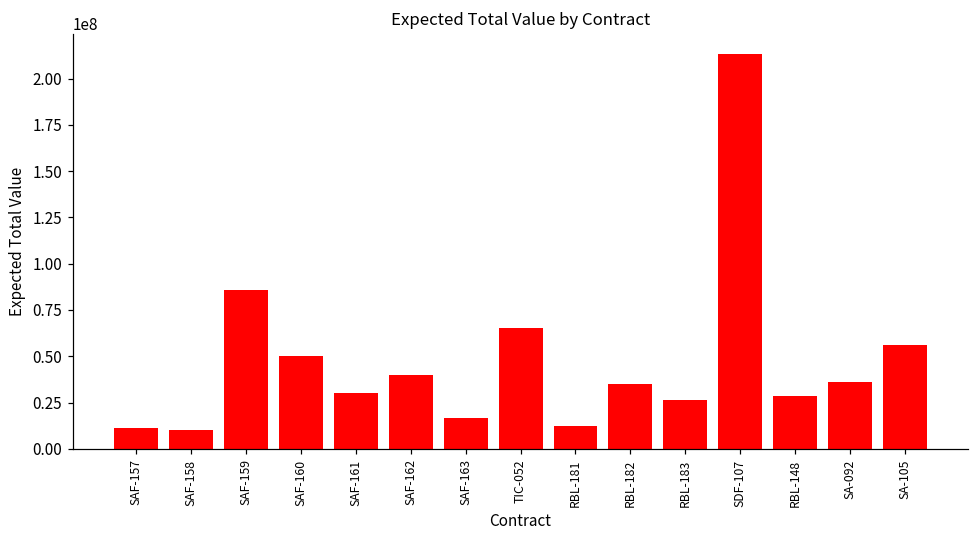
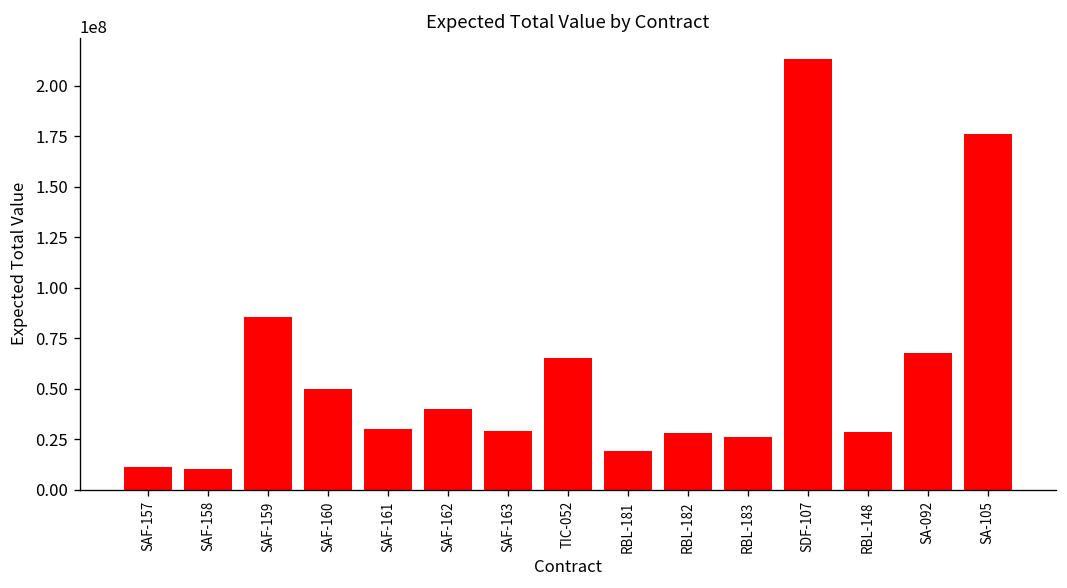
SAF-163: 16000000 -> 29000000
RBL-181: 12000000 -> 19000000
RBL-182: 35000000 -> 28000000
SA-092: 36000000 -> 67000000
SA-105: 56000000 -> 176000000
